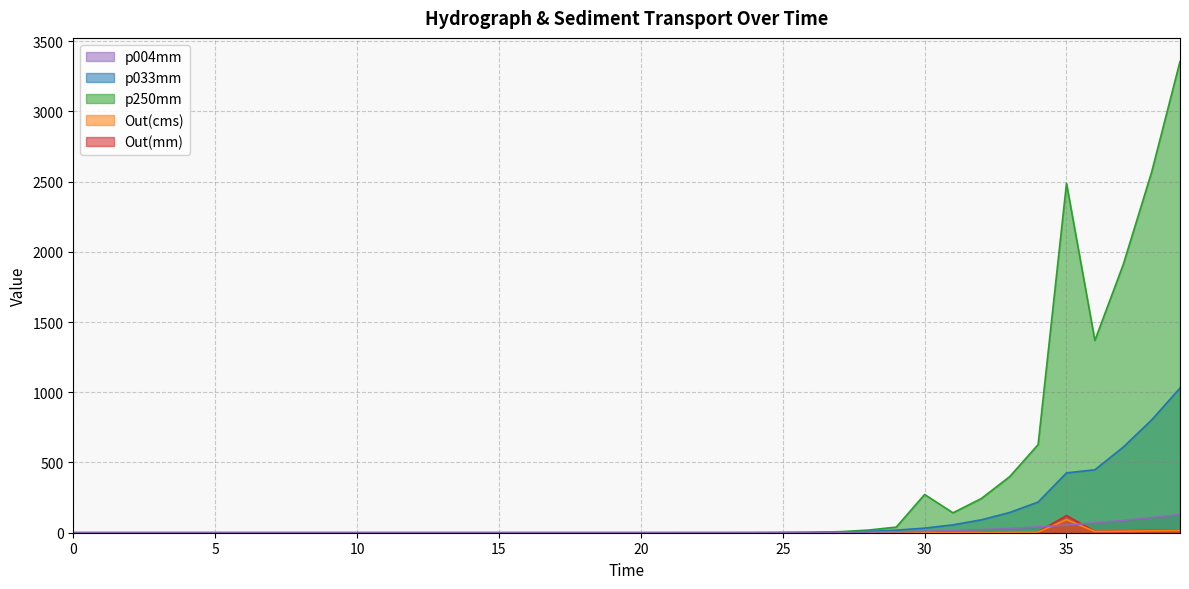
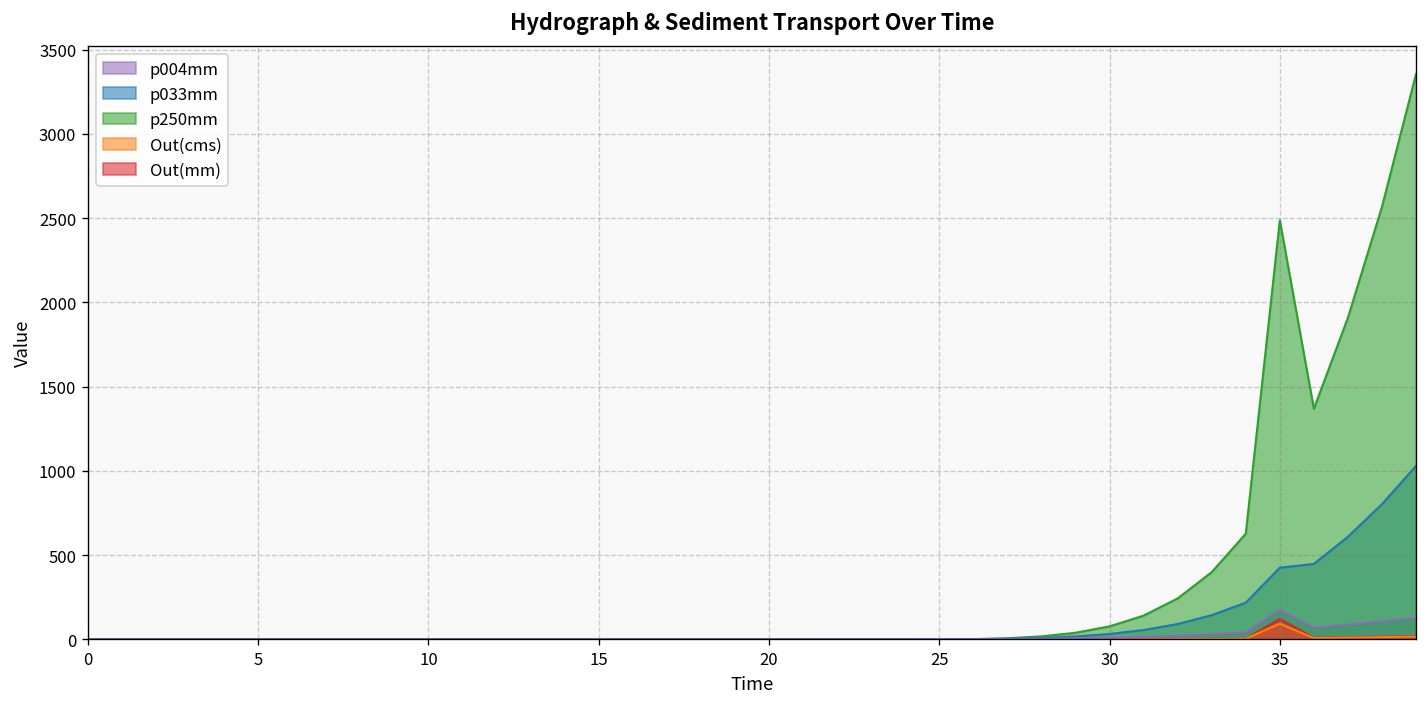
p250mm, 30: 270 -> 80
p004mm, 35: 50 -> 180
